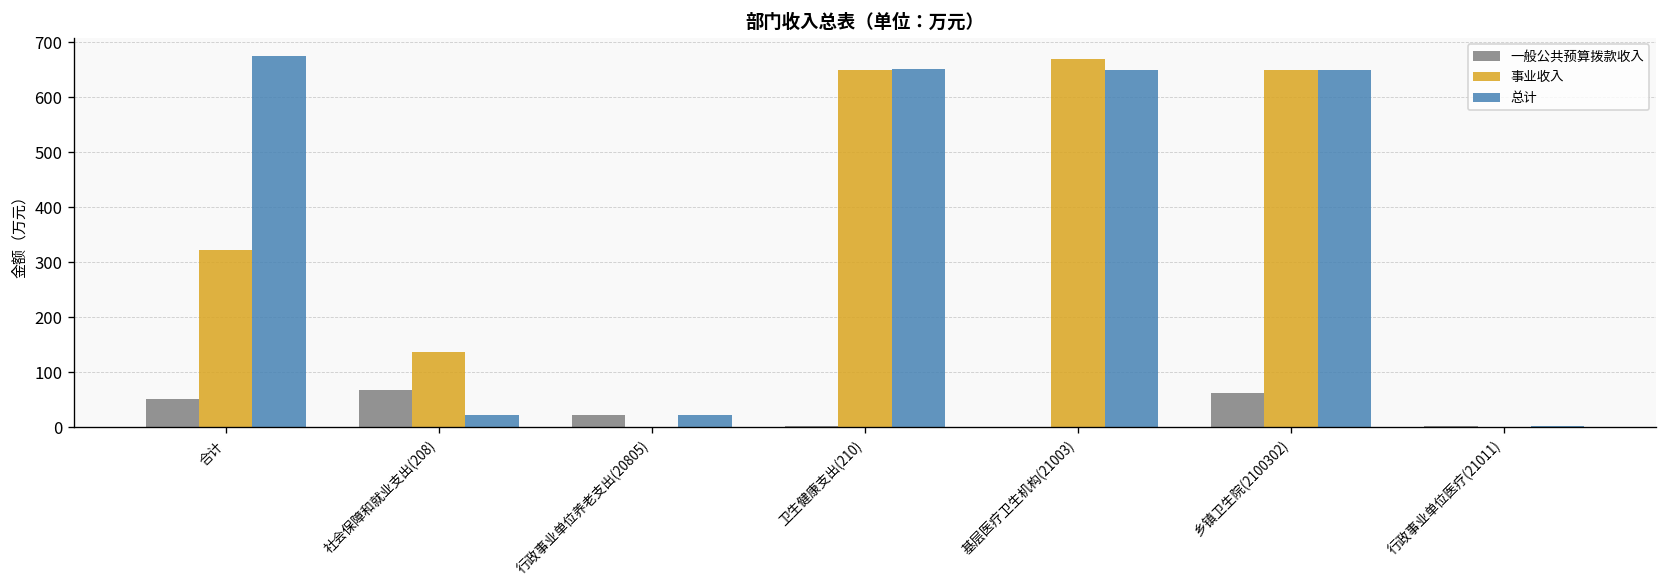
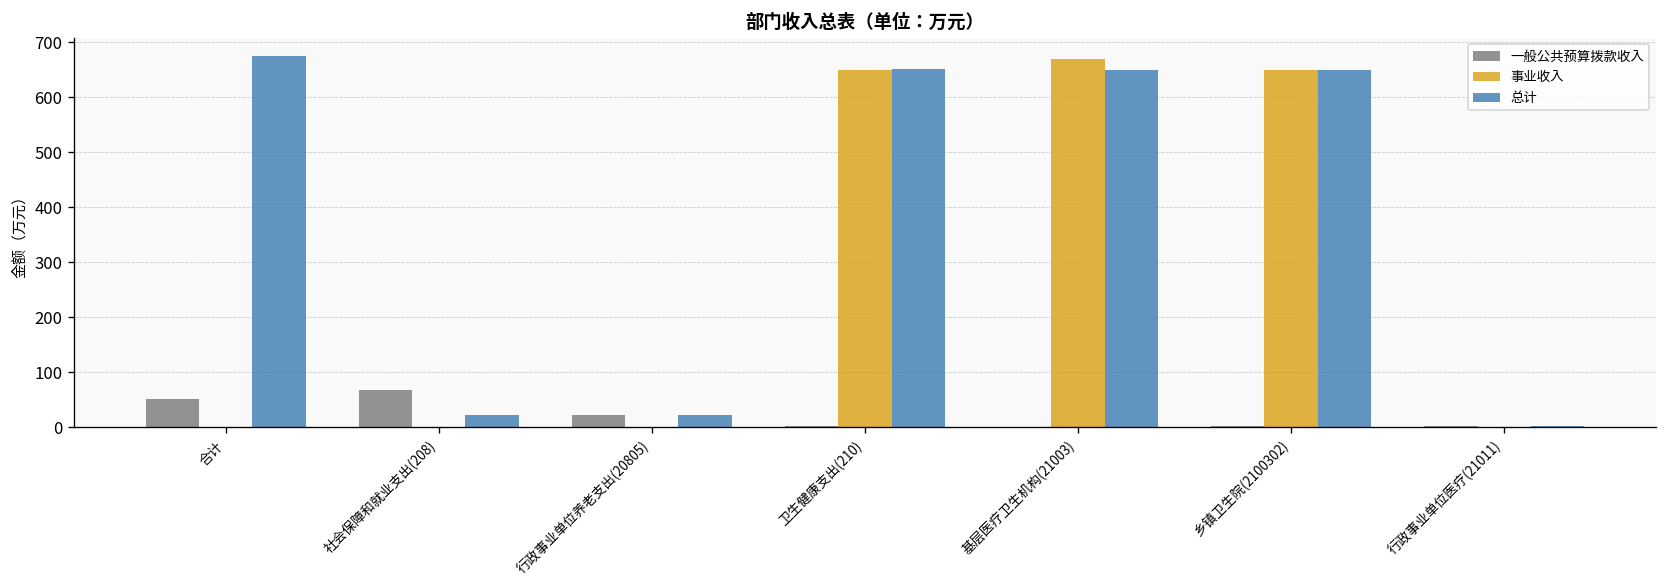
事业收入, 合计: 320 -> 0
事业收入, 社会保障和就业支出(208): 140 -> 0
一般公共预算拨款收入, 乡镇卫生院(2100302): 60 -> 0
